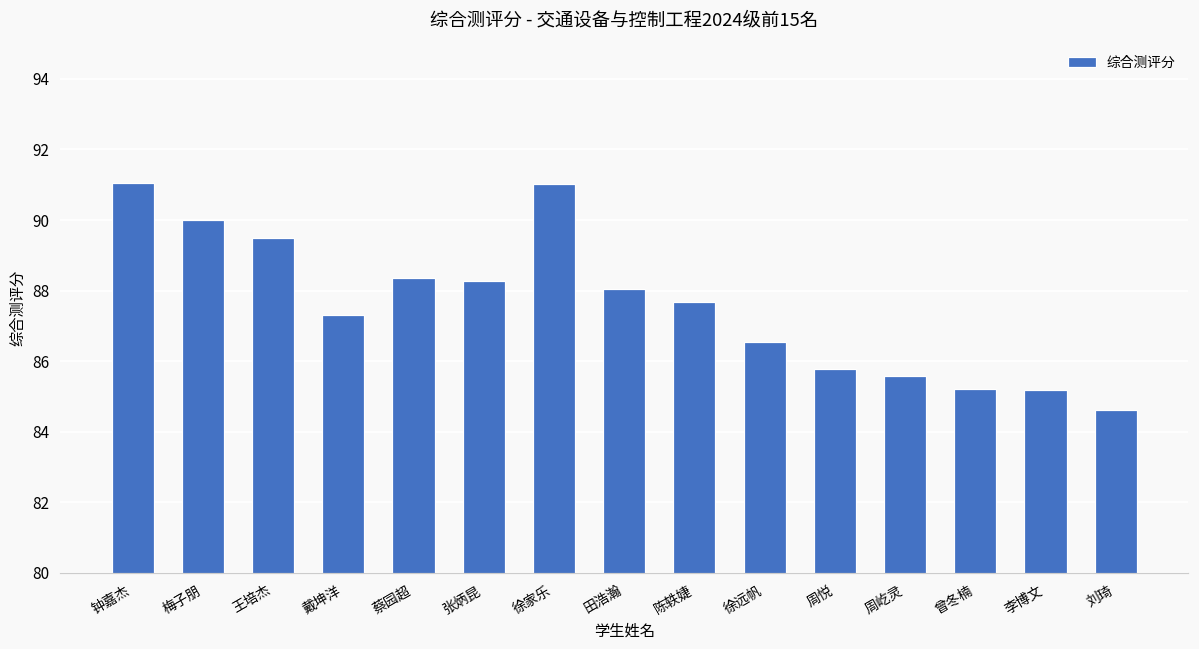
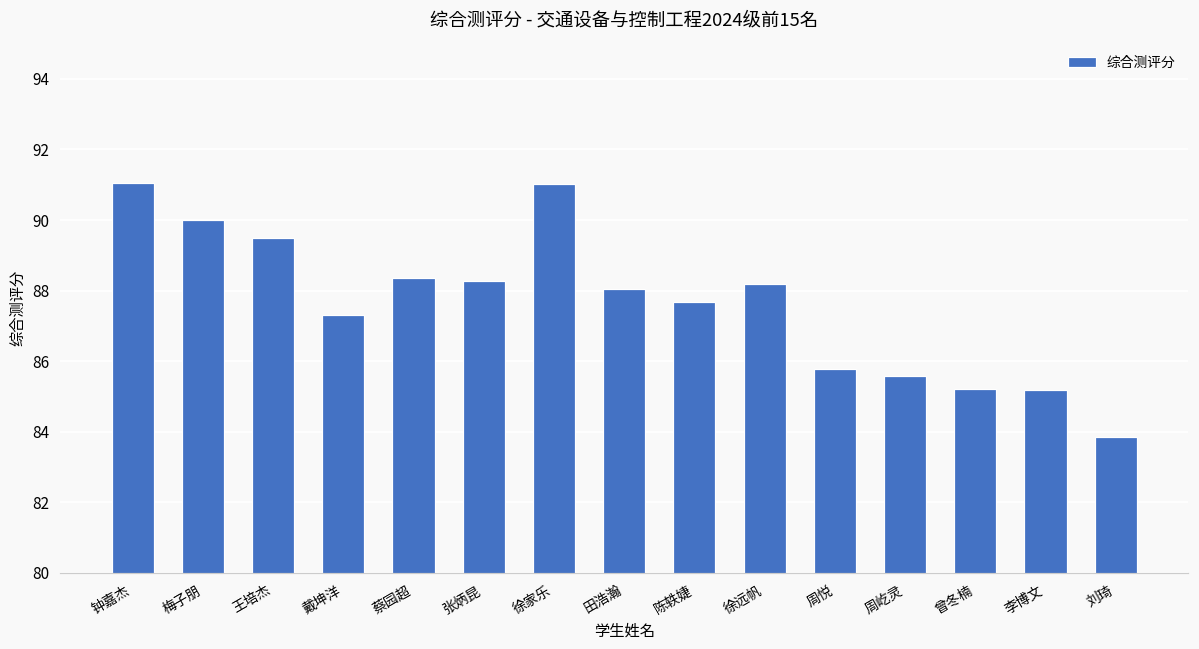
徐远帆: 86.5 -> 88.2
刘琦: 84.6 -> 83.8
